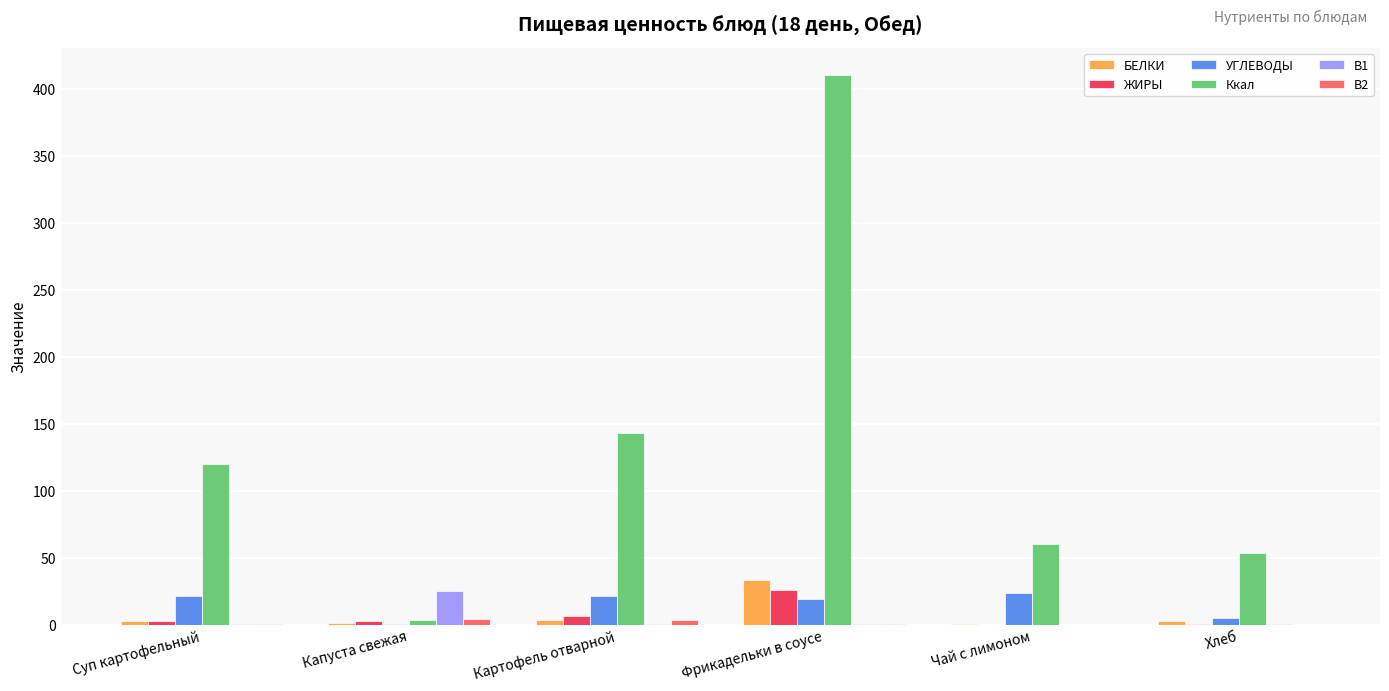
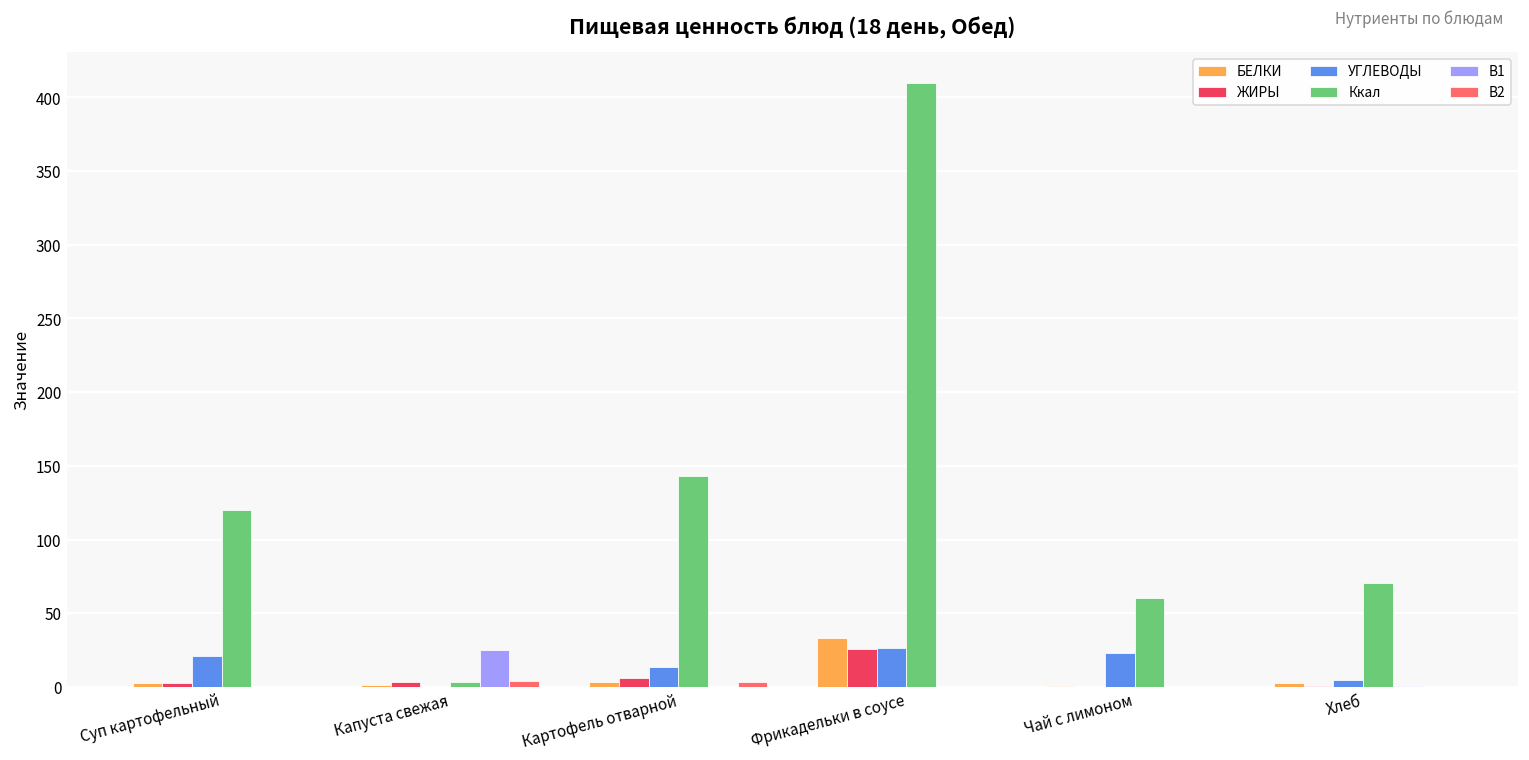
УГЛЕВОДЫ, Картофель отварной: 21 -> 13
УГЛЕВОДЫ, Фрикадельки в соусе: 19 -> 26
Ккал, Хлеб: 54 -> 71
